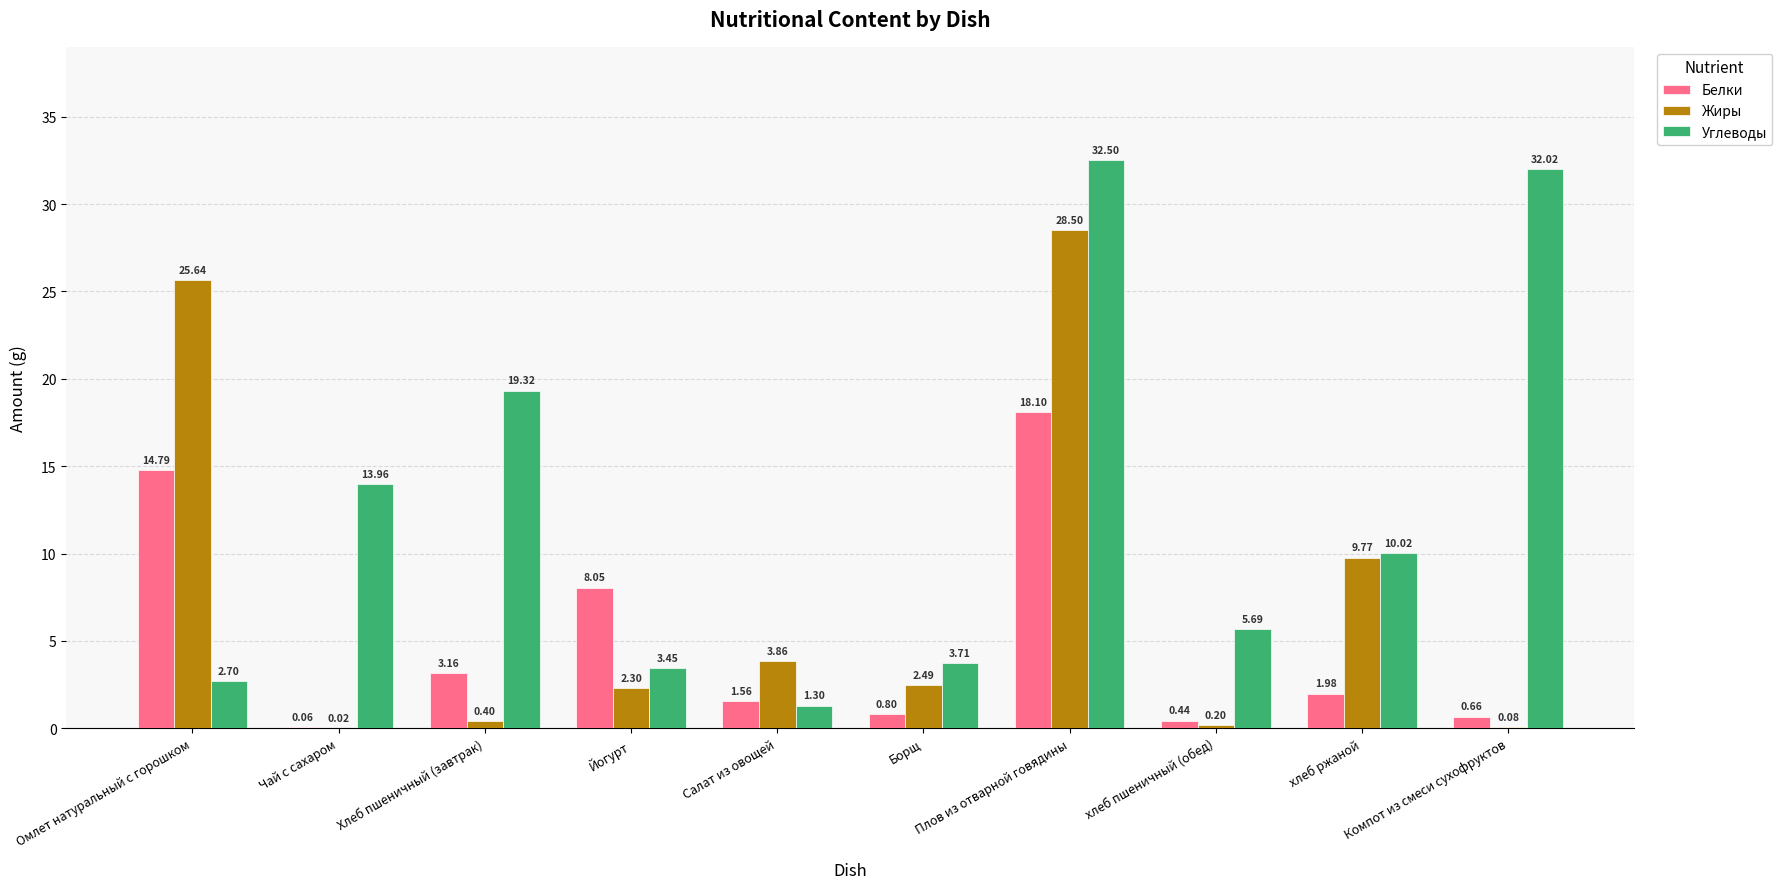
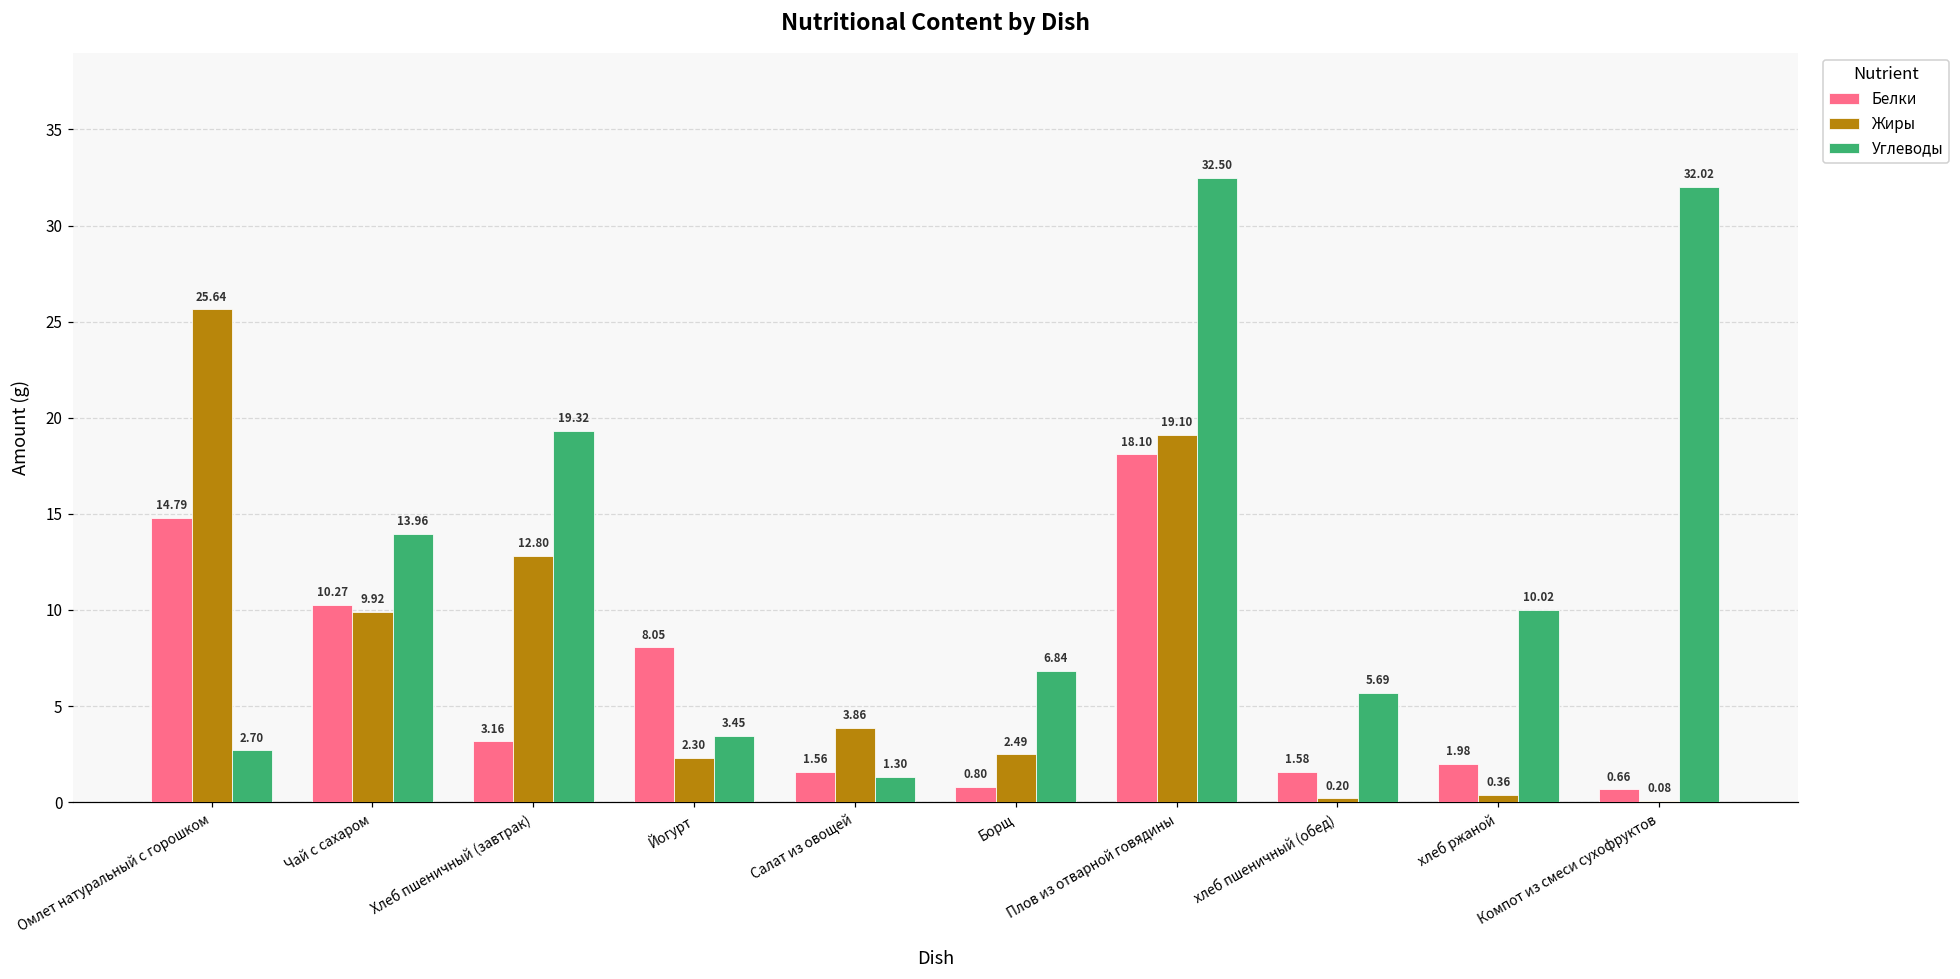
Белки, Чай с сахаром: 0.06 -> 10.27
Жиры, Чай с сахаром: 0.02 -> 9.92
Жиры, Хлеб пшеничный (завтрак): 0.40 -> 12.80
Углеводы, Борщ: 3.71 -> 6.84
Жиры, Плов из отварной говядины: 28.50 -> 19.10
Белки, хлеб пшеничный (обед): 0.44 -> 1.58
Жиры, хлеб ржаной: 9.77 -> 0.36
